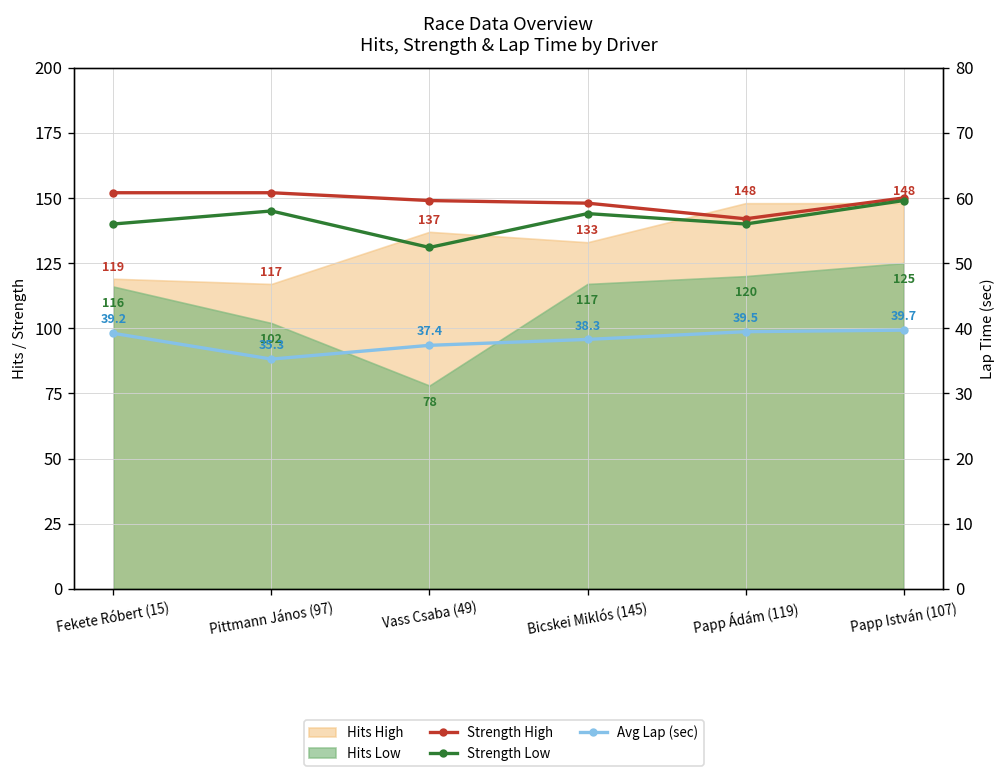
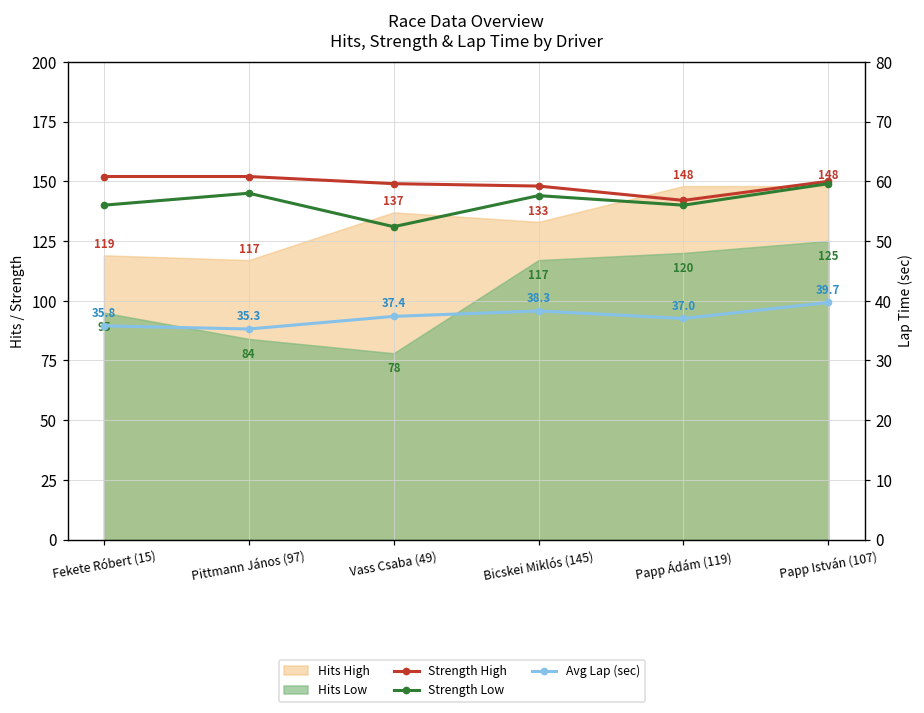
Hits Low, Fekete Róbert (15): 116 -> 95
Hits Low, Pittmann János (97): 102 -> 84
Avg Lap (sec), Fekete Róbert (15): 39.2 -> 35.8
Avg Lap (sec), Papp Ádám (119): 39.5 -> 37.0
